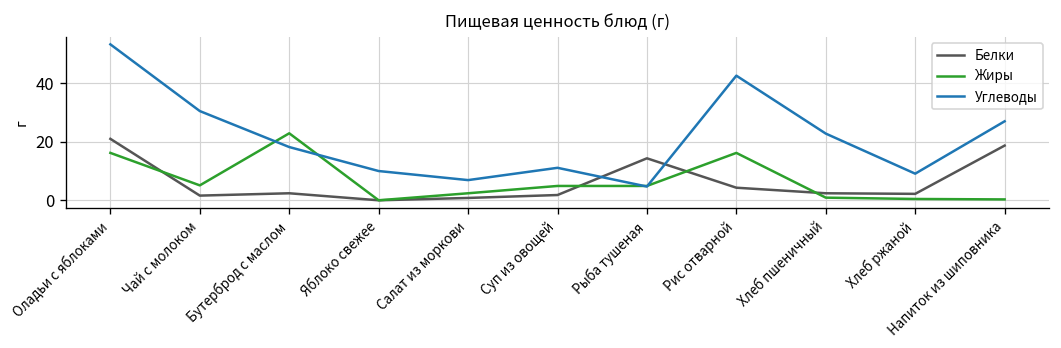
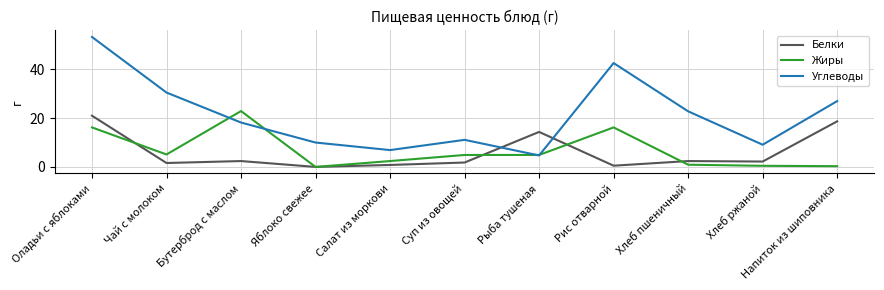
Белки, Рис отварной: 4 -> 1
